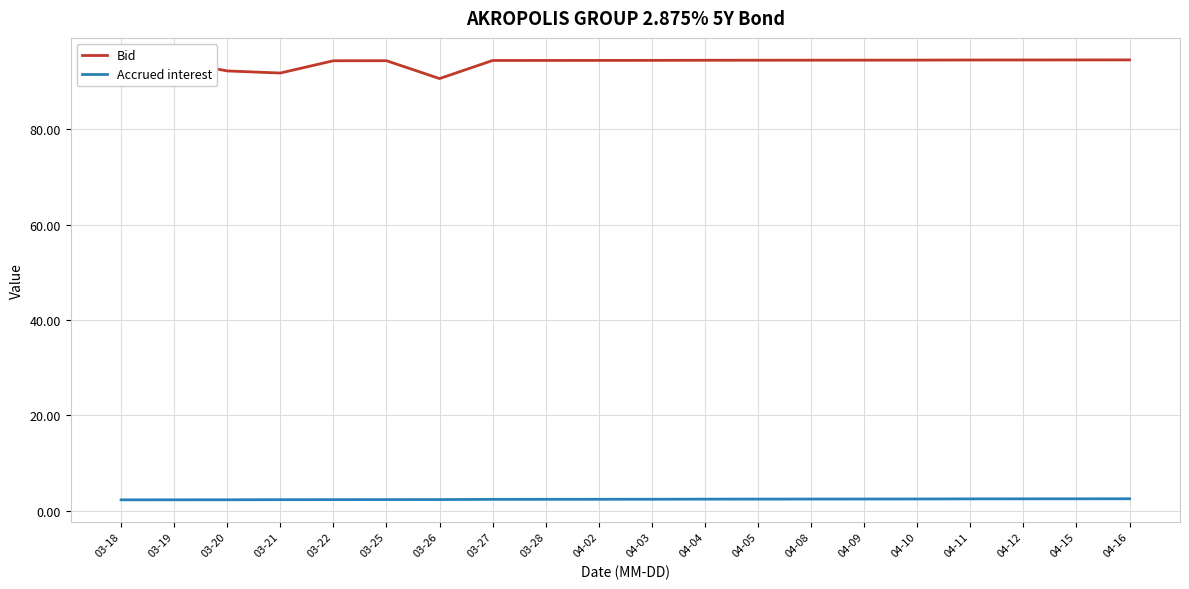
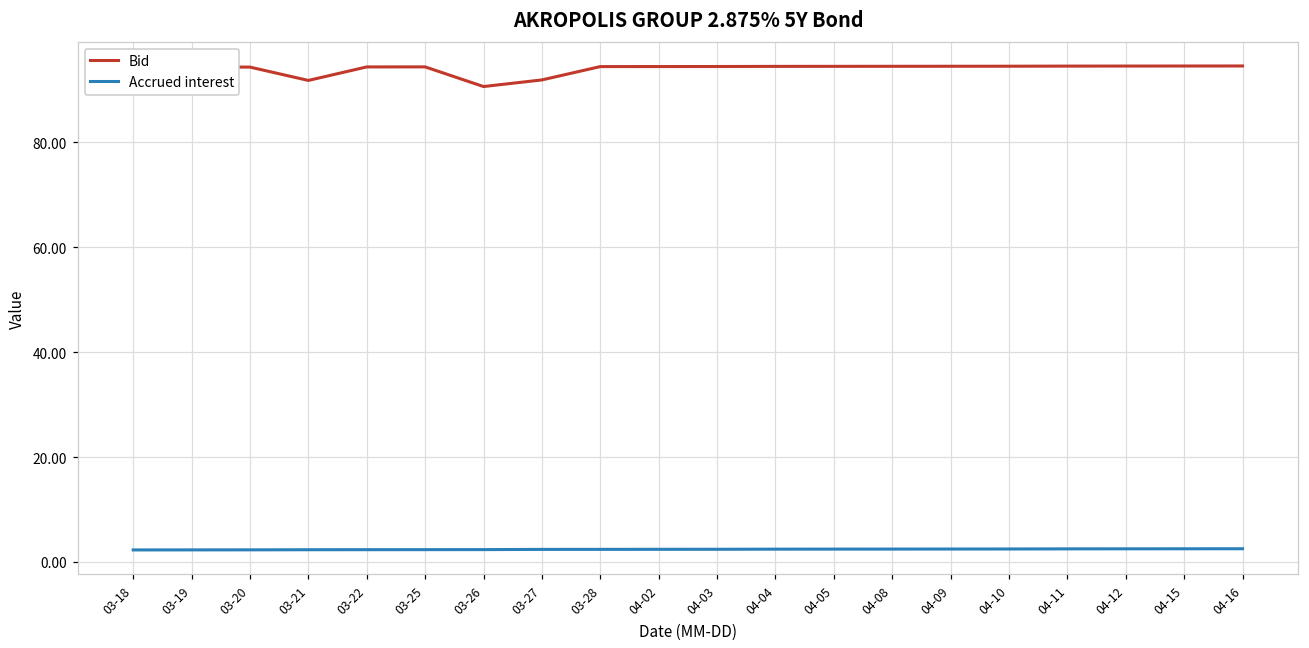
Bid, 03-20: 92 -> 94
Bid, 03-27: 94 -> 92
